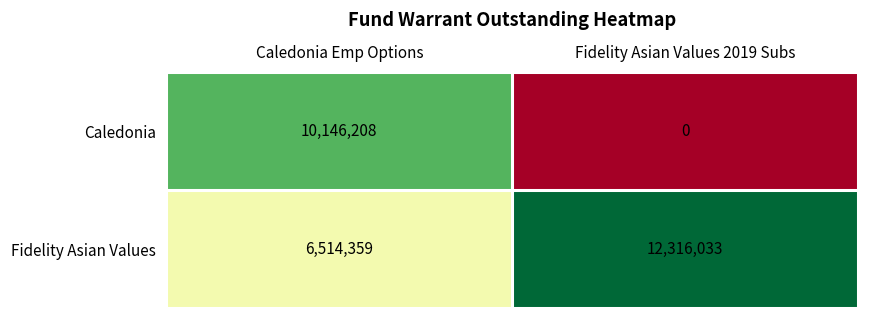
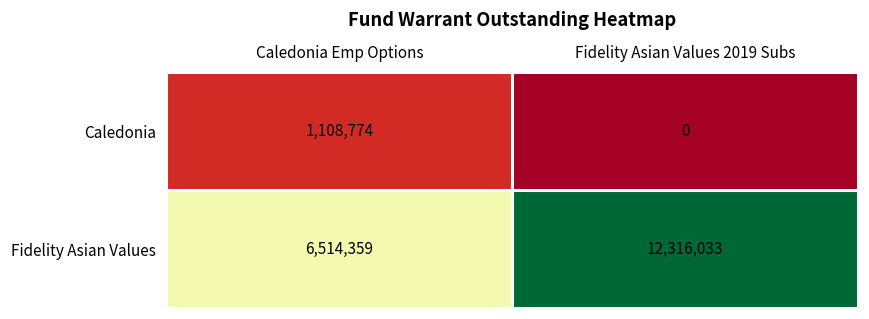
Caledonia, Caledonia Emp Options: 10,146,208 -> 1,108,774
